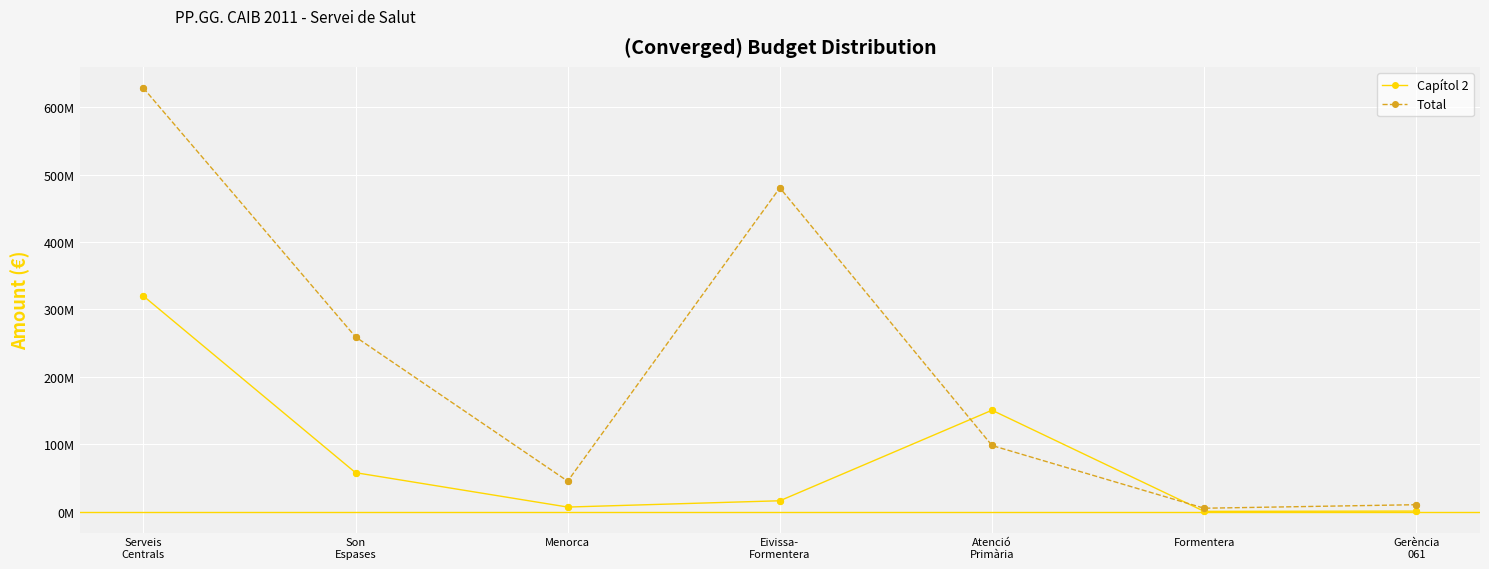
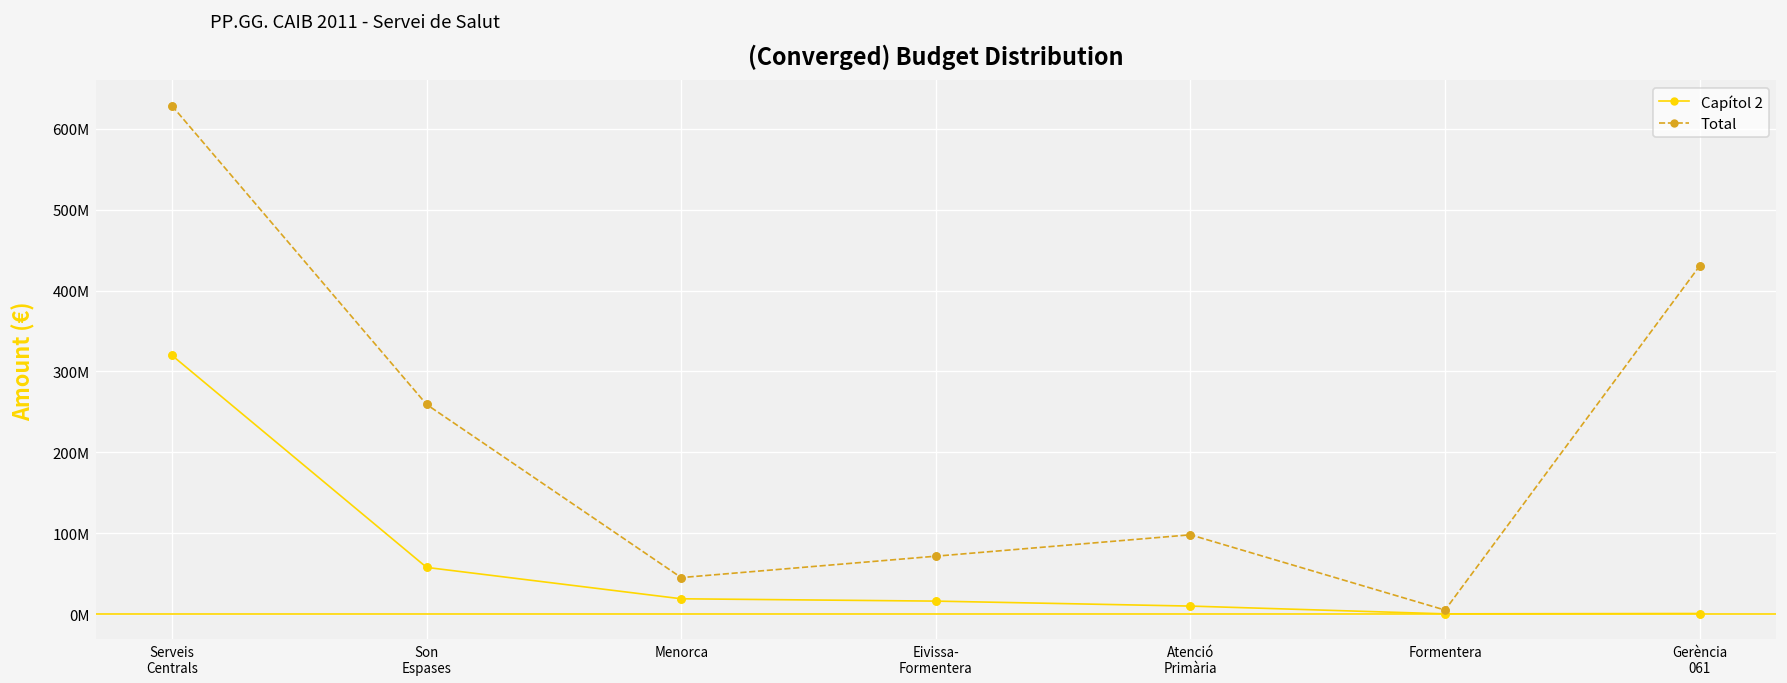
Capítol 2, Menorca: 10000000 -> 20000000
Total, Eivissa- Formentera: 480000000 -> 70000000
Capítol 2, Atenció Primària: 150000000 -> 10000000
Total, Gerència 061: 10000000 -> 430000000
